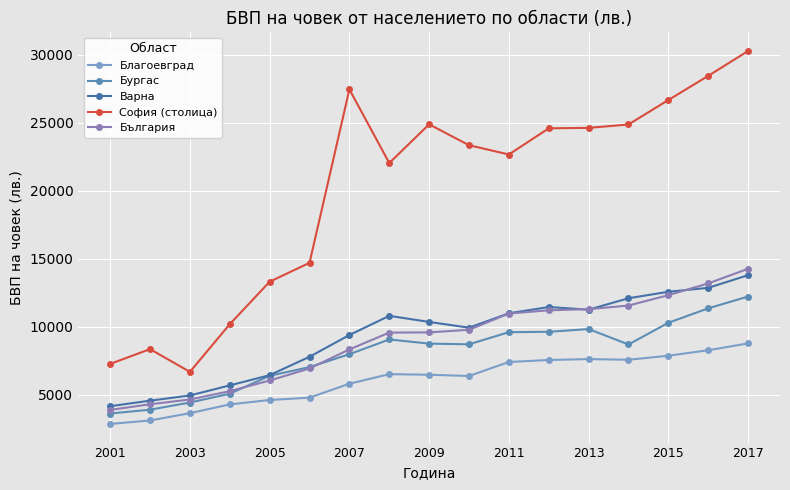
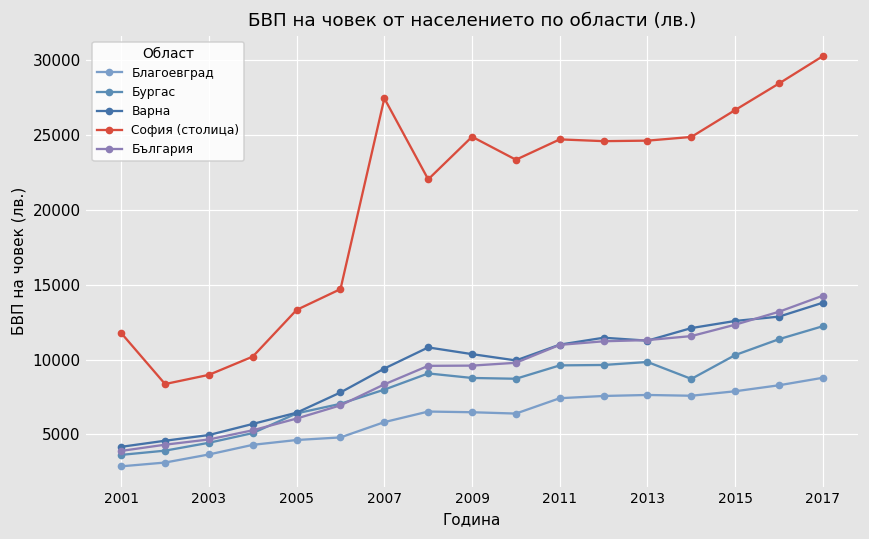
София (столица), 2001: 7300 -> 11800
София (столица), 2003: 6700 -> 9000
София (столица), 2011: 22700 -> 24700
